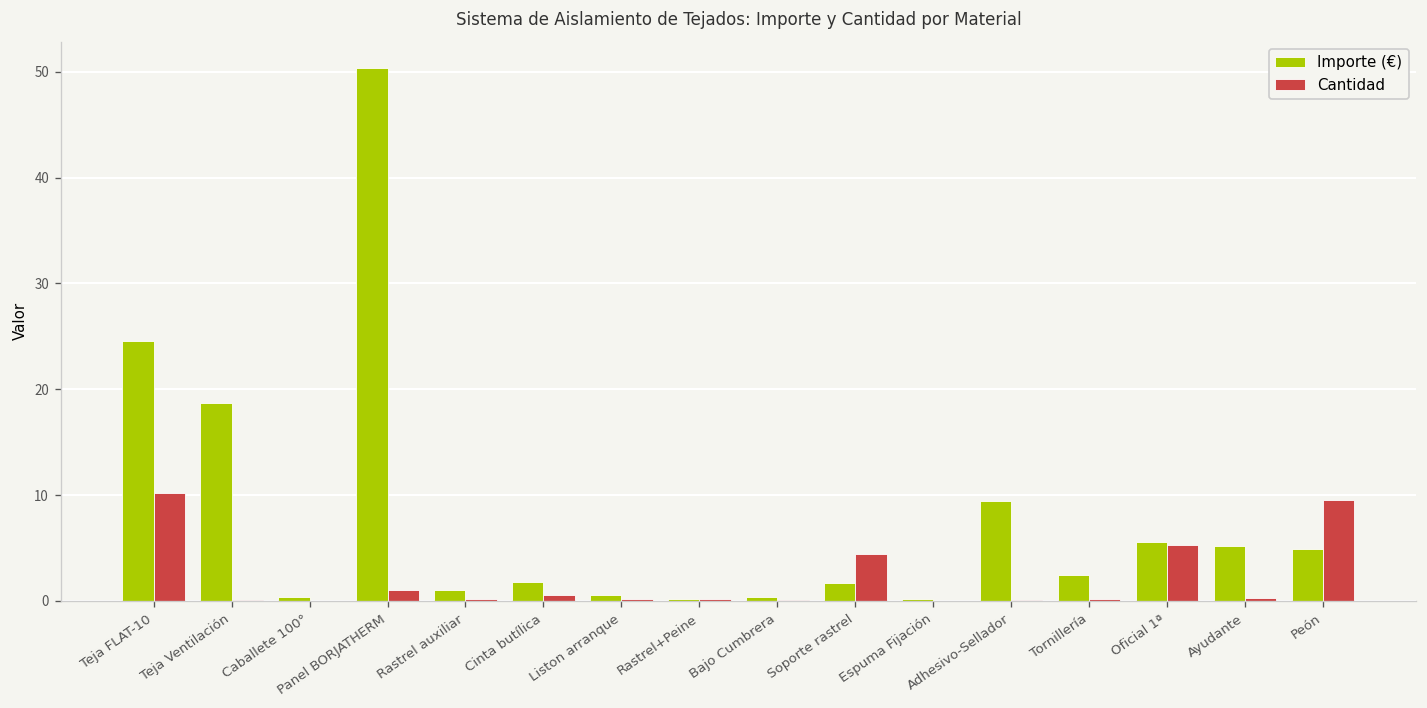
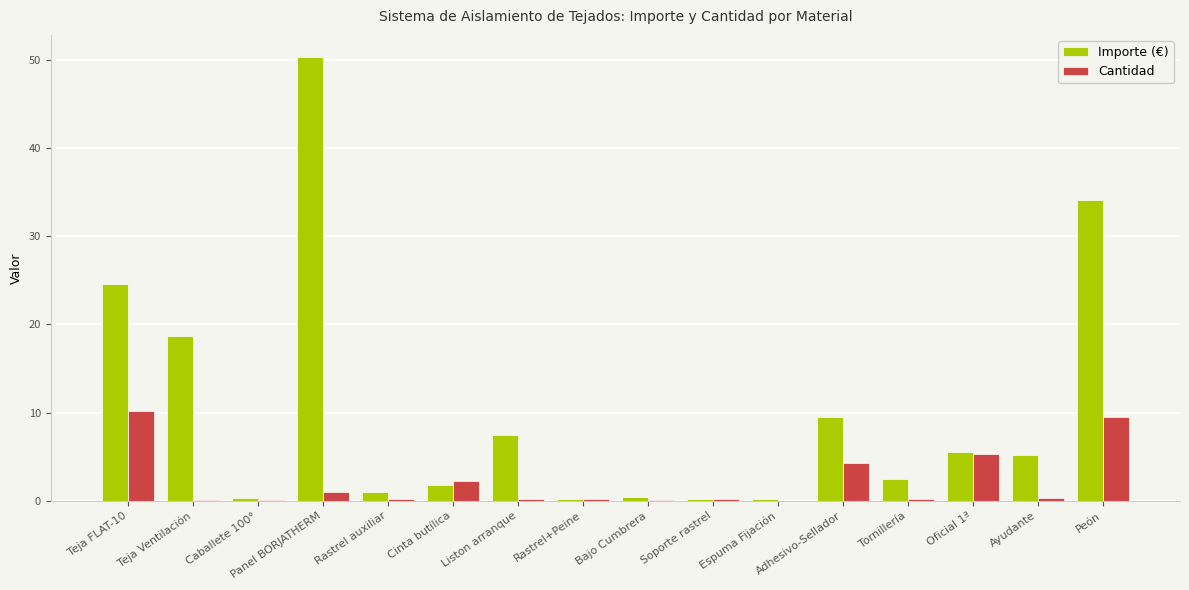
Cantidad, Cinta butílica: 1 -> 2
Importe (€), Liston arranque: 1 -> 7
Importe (€), Soporte rastrel: 2 -> 0
Cantidad, Soporte rastrel: 4 -> 0
Cantidad, Adhesivo-Sellador: 0 -> 4
Importe (€), Peón: 5 -> 34
